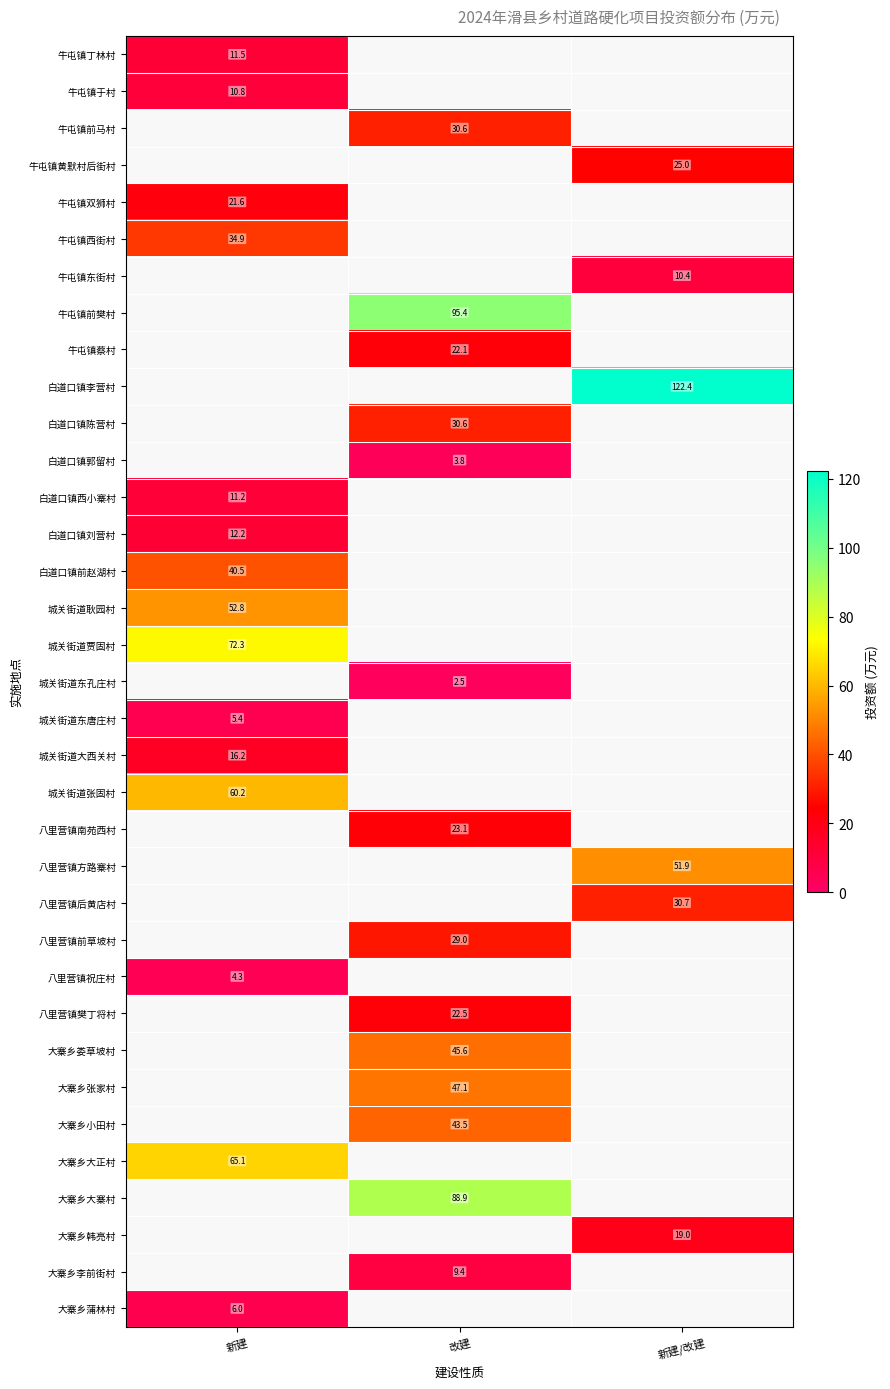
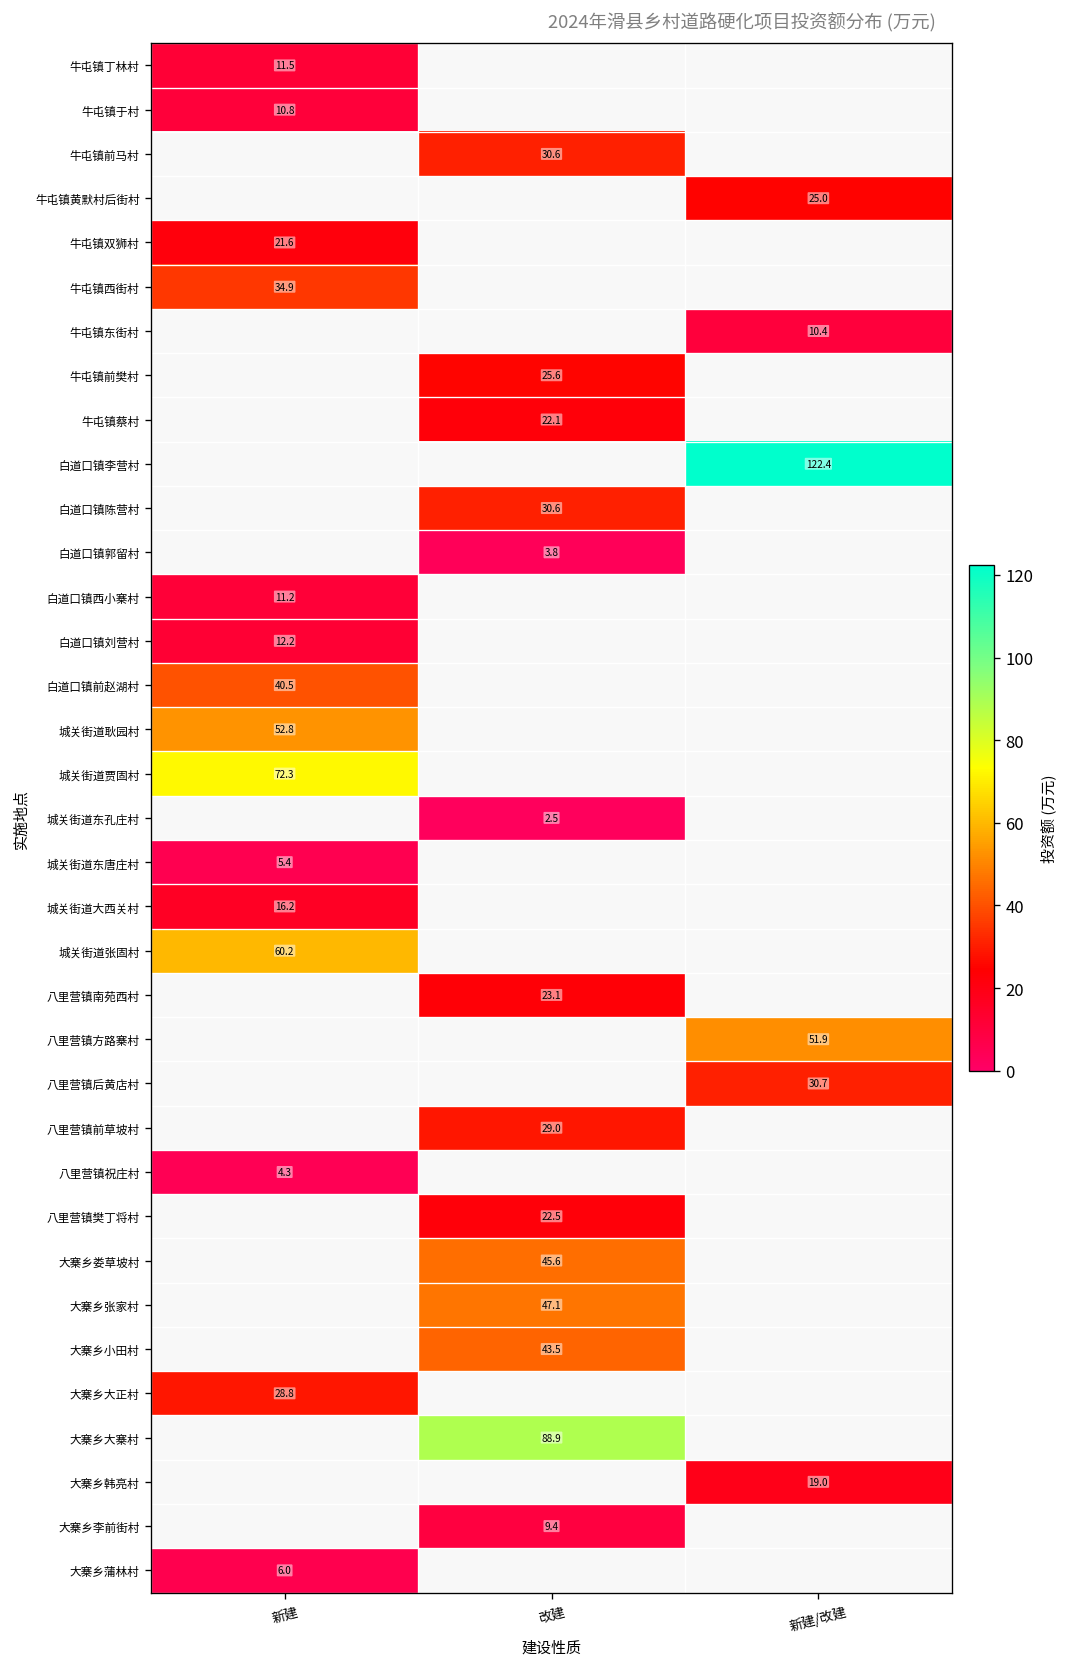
牛屯镇前樊村, 改建: 95.4 -> 25.6
大寨乡大正村, 新建: 65.1 -> 28.8
